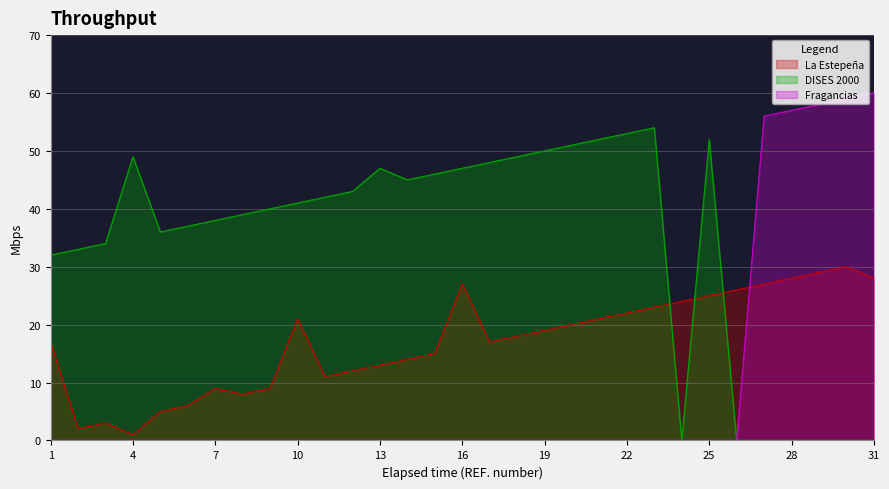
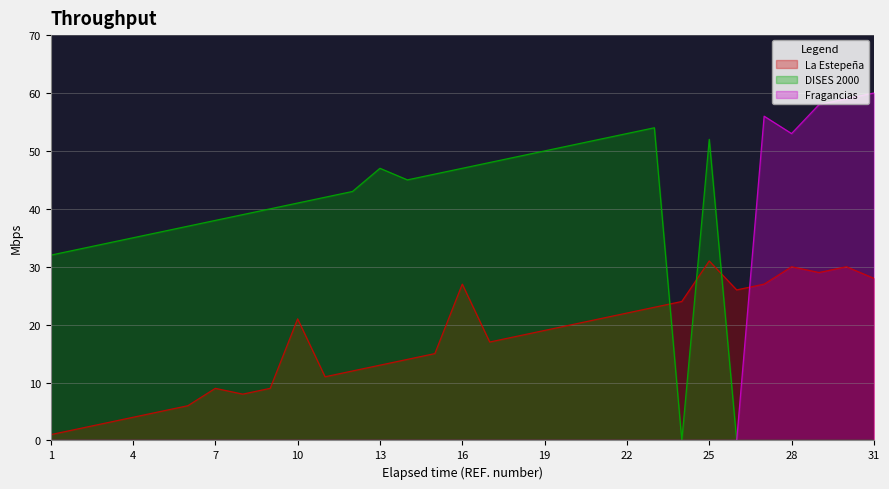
La Estepeña, 1: 17 -> 1
La Estepeña, 4: 1 -> 4
DISES 2000, 4: 49 -> 35
La Estepeña, 25: 25 -> 31
La Estepeña, 28: 28 -> 30
Fragancias, 28: 57 -> 53
